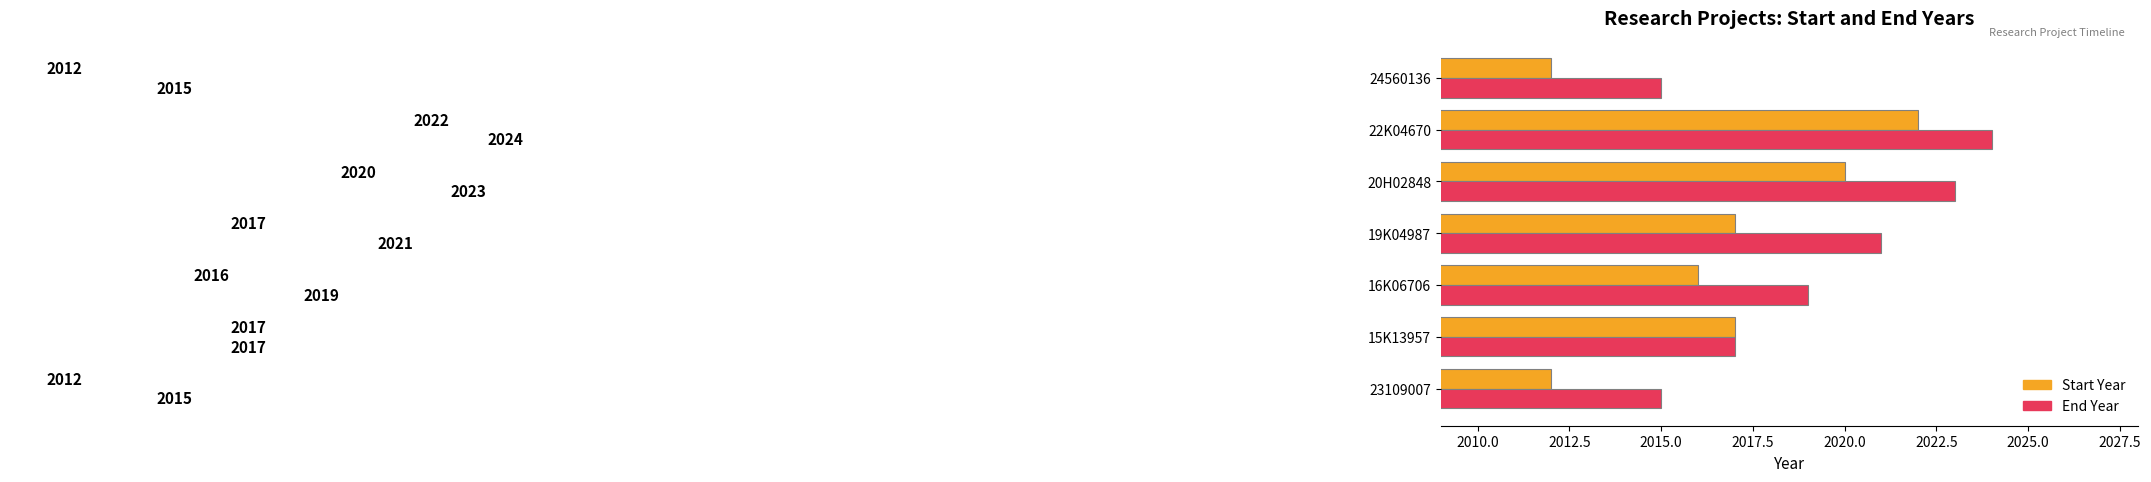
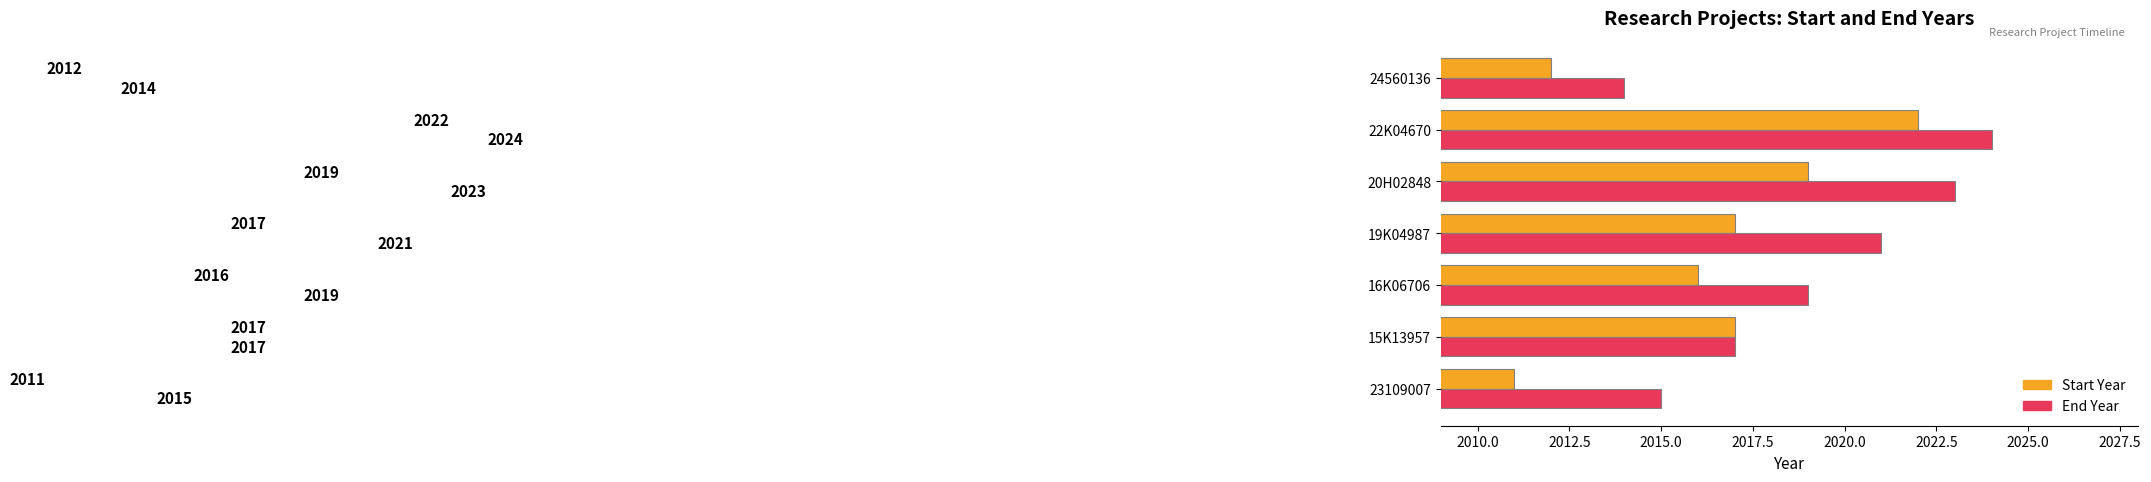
End Year, 24560136: 2015 -> 2014
Start Year, 20H02848: 2020 -> 2019
Start Year, 23109007: 2012 -> 2011
